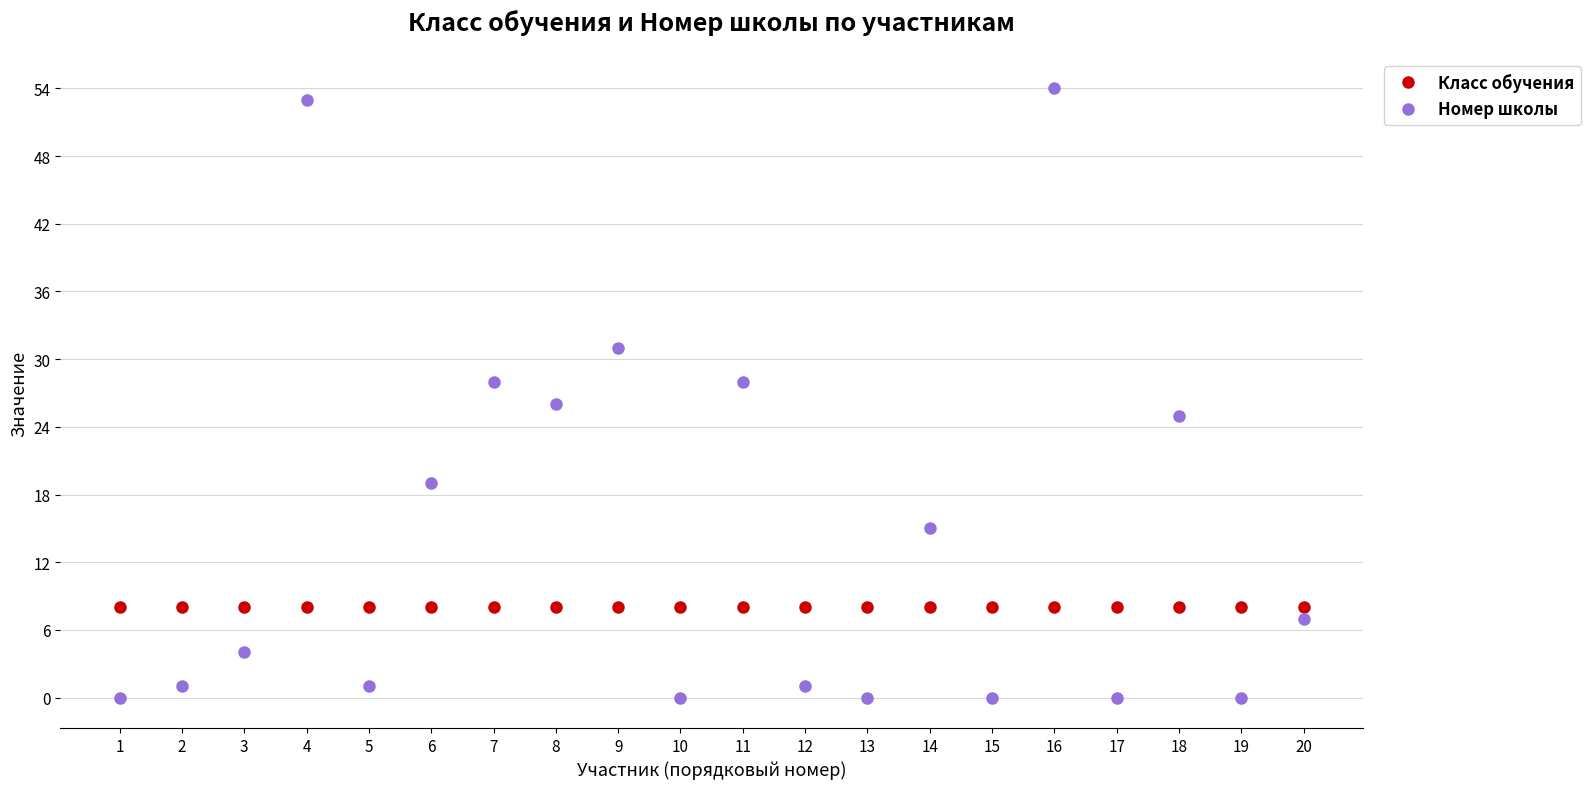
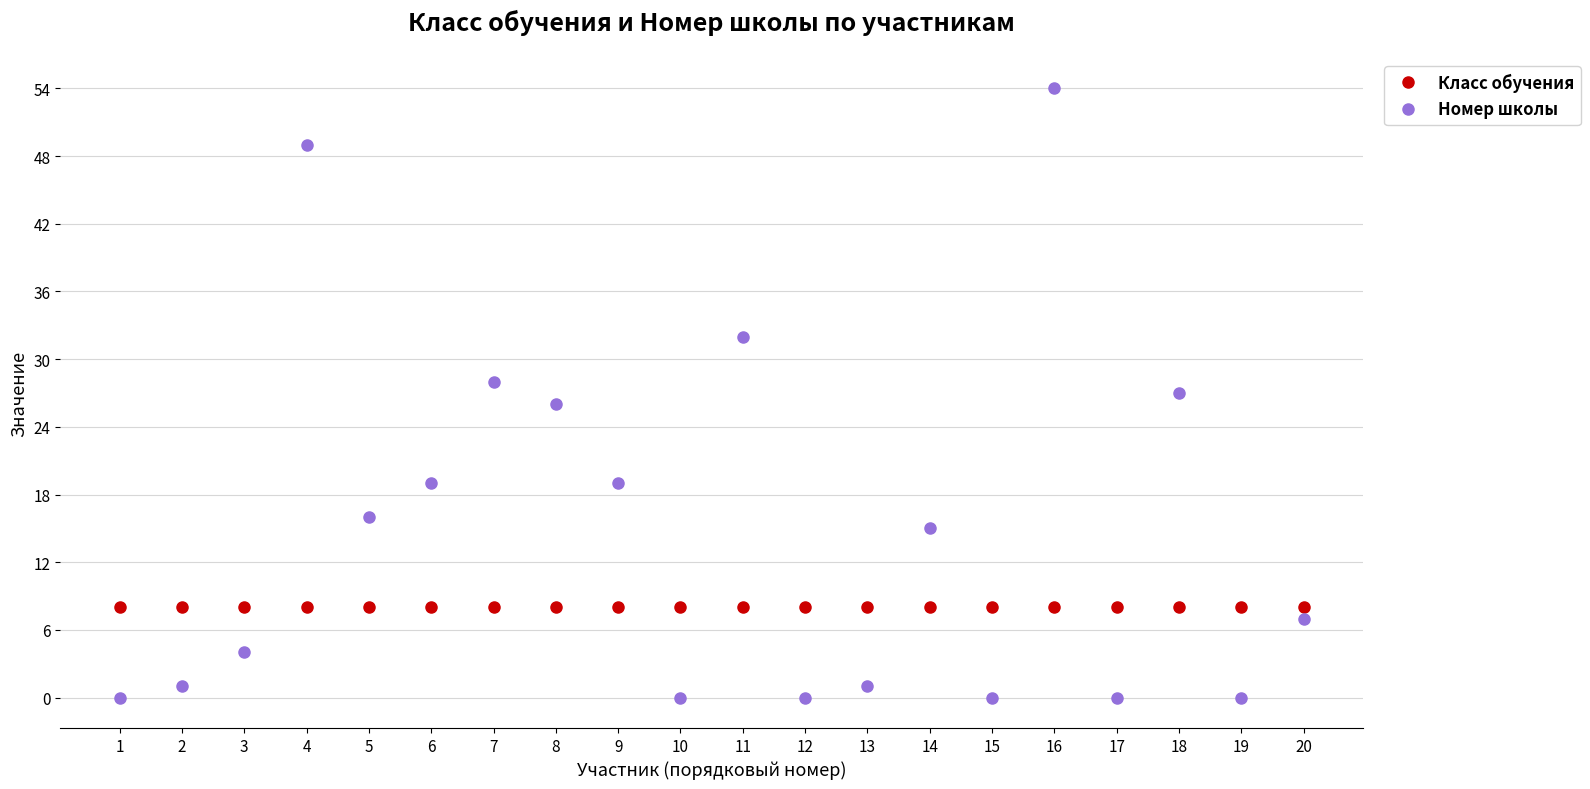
Номер школы, 4: 53 -> 49
Номер школы, 5: 1 -> 16
Номер школы, 9: 31 -> 19
Номер школы, 11: 28 -> 32
Номер школы, 12: 1 -> 0
Номер школы, 13: 0 -> 1
Номер школы, 18: 25 -> 27
